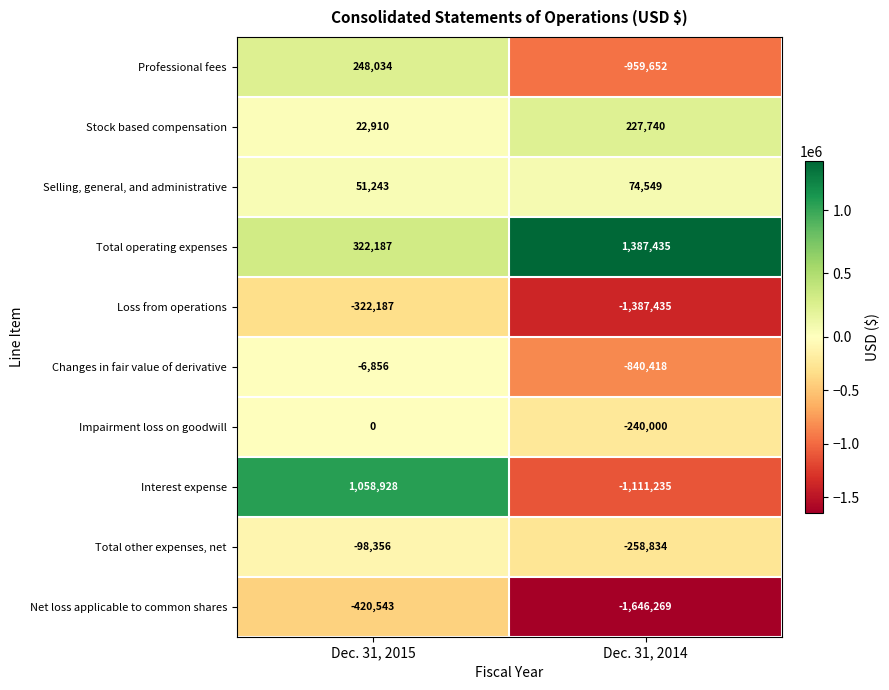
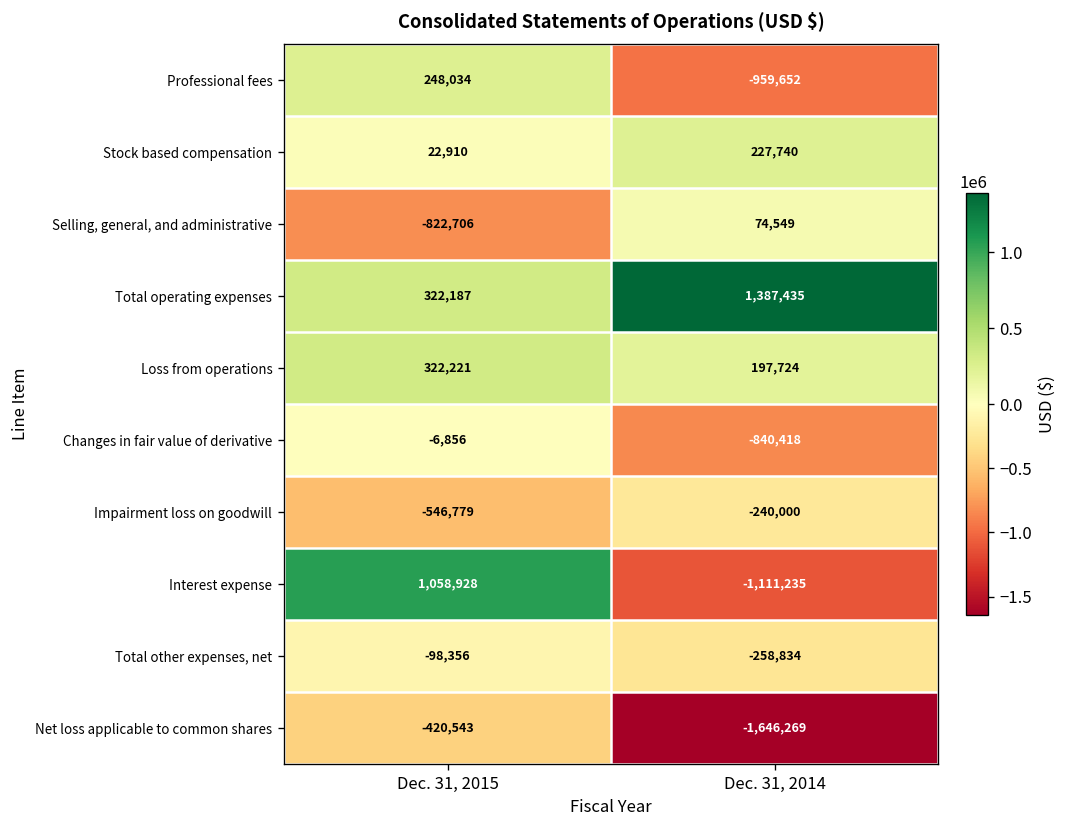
Selling, general, and administrative, Dec. 31, 2015: 51,243 -> -822,706
Loss from operations, Dec. 31, 2015: -322,187 -> 322,221
Loss from operations, Dec. 31, 2014: -1,387,435 -> 197,724
Impairment loss on goodwill, Dec. 31, 2015: 0 -> -546,779
